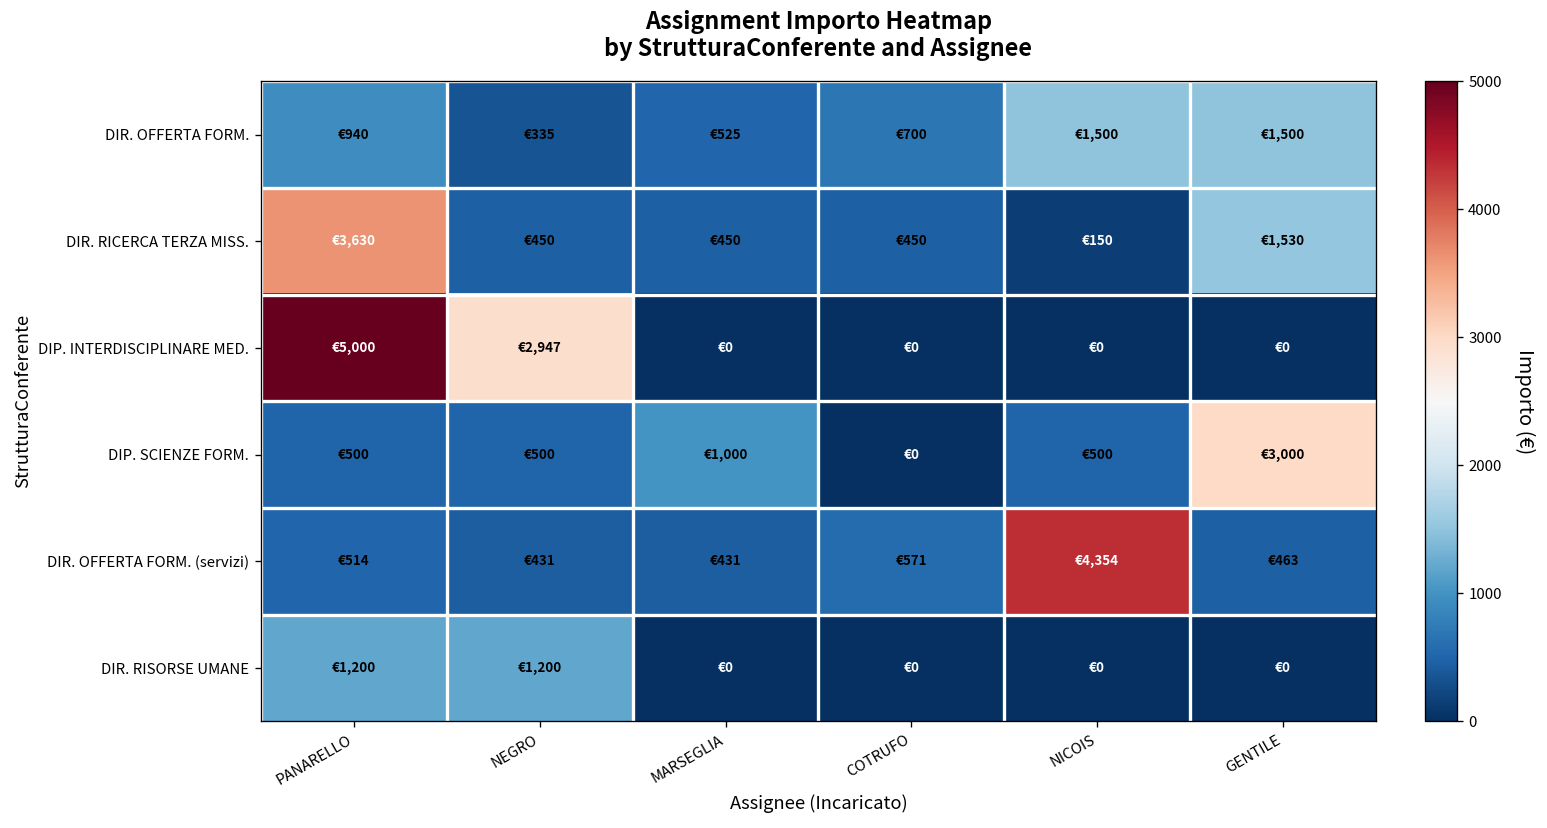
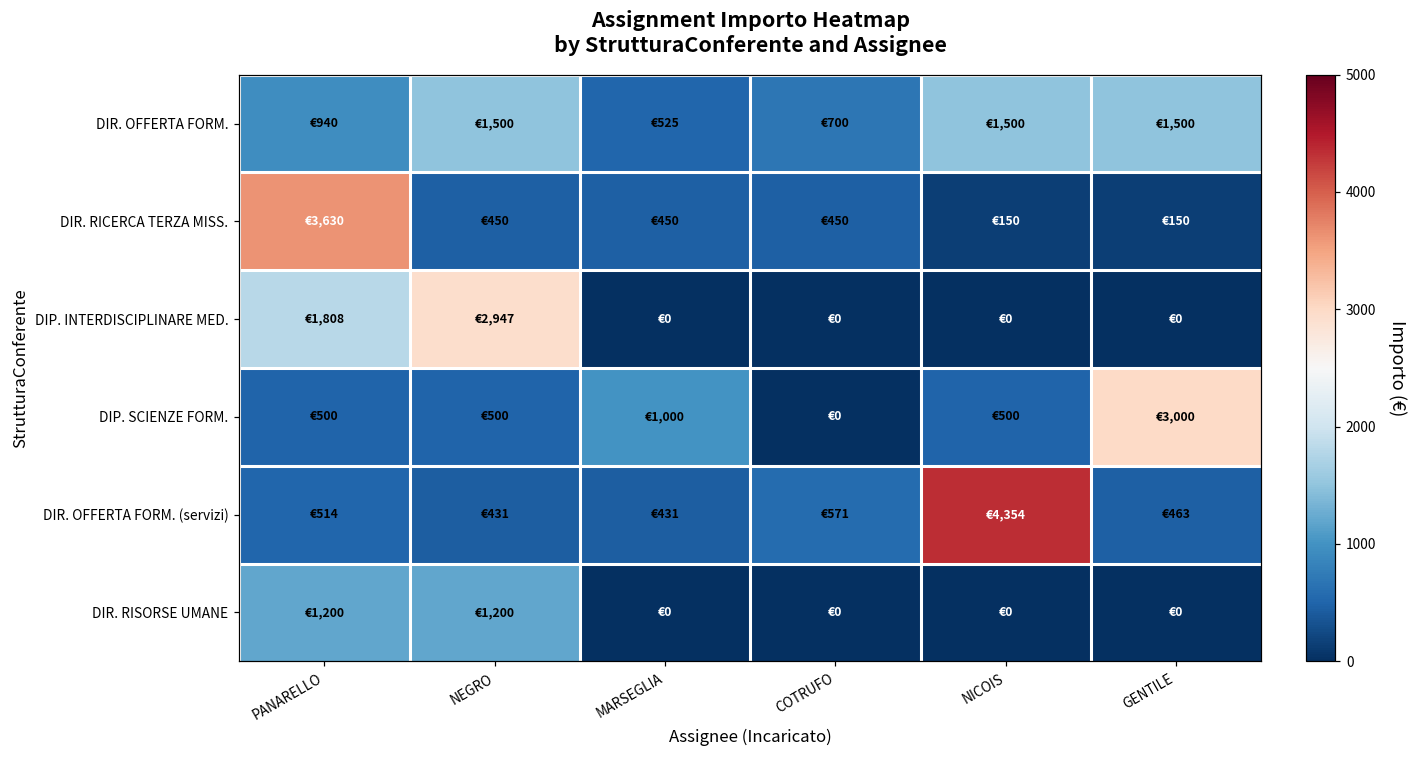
DIR. OFFERTA FORM., NEGRO: €335 -> €1,500
DIR. RICERCA TERZA MISS., GENTILE: €1,530 -> €150
DIP. INTERDISCIPLINARE MED., PANARELLO: €5,000 -> €1,808
